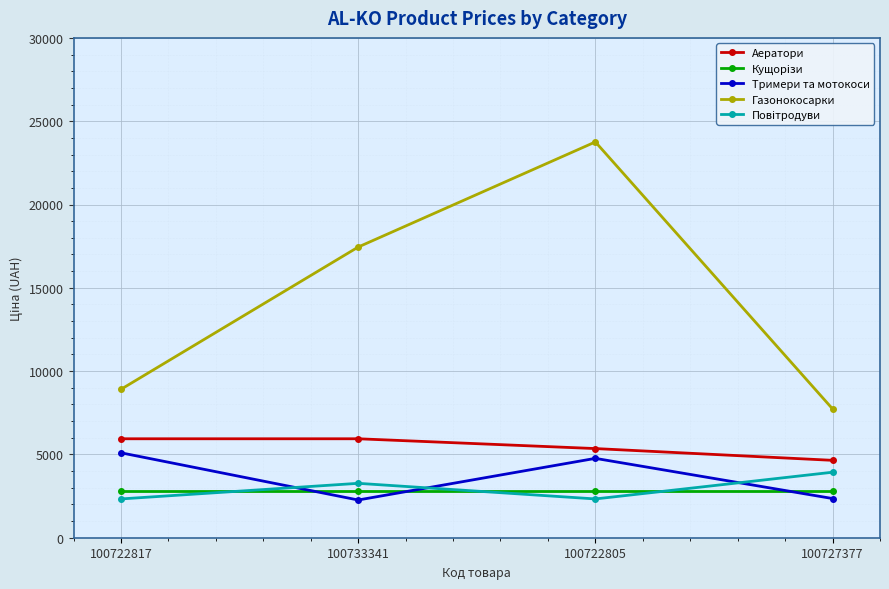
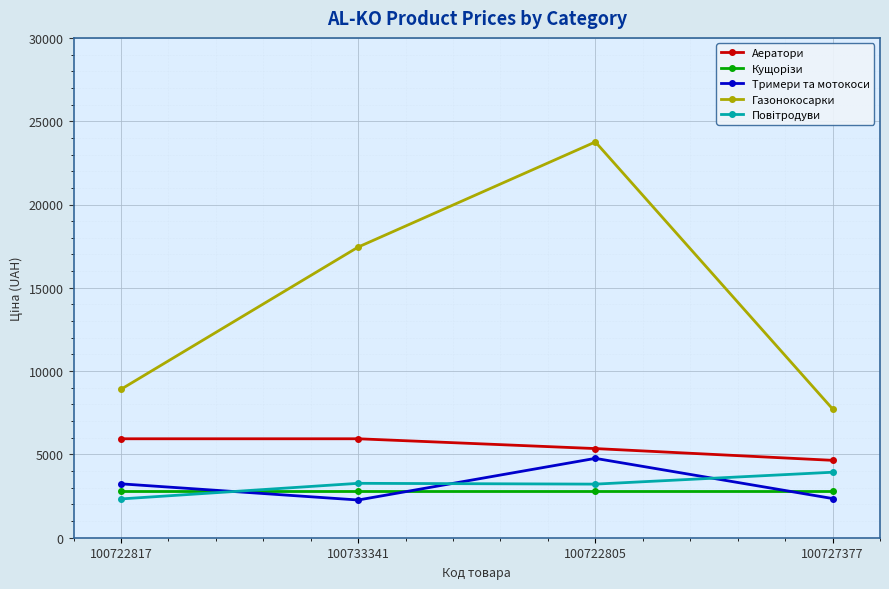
Тримери та мотокоси, 100722817: 5100 -> 3200
Повітродуви, 100722805: 2300 -> 3200
